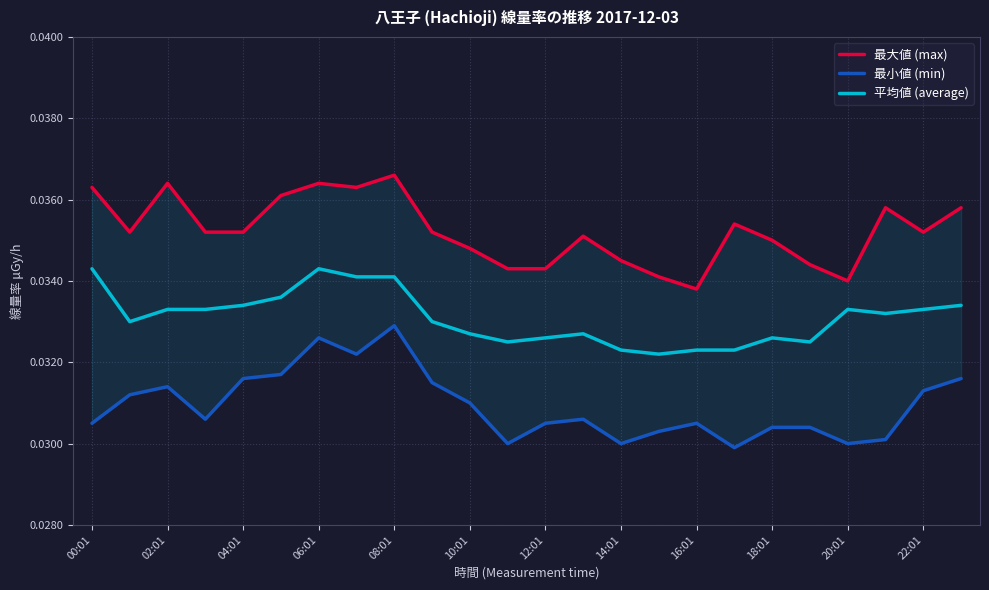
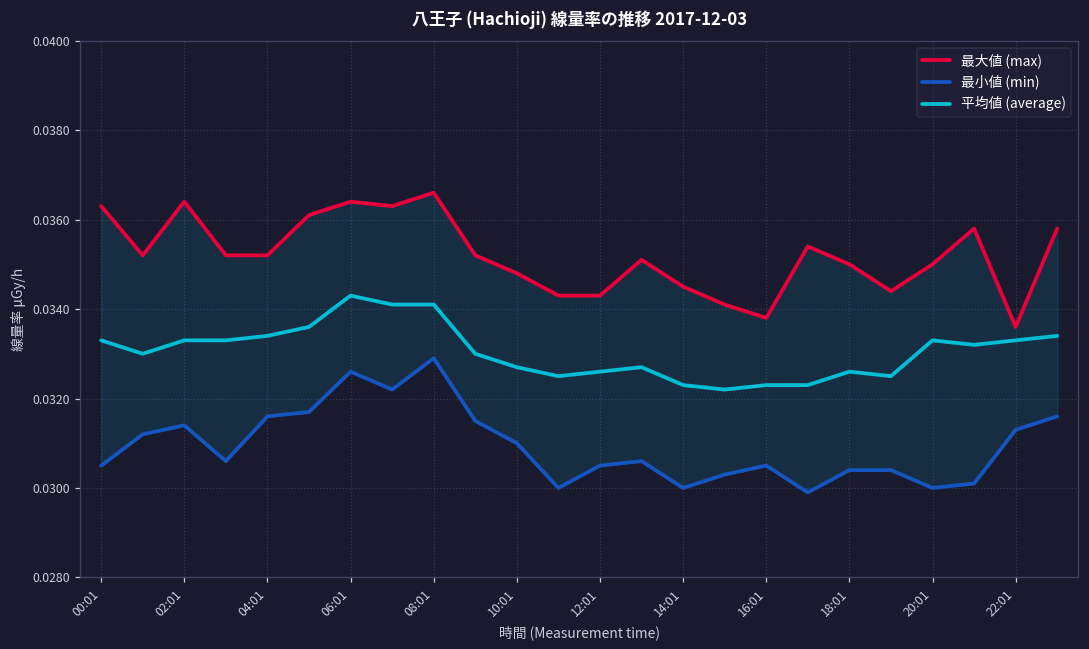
平均値 (average), 00:01: 0.0343 -> 0.0333
最大値 (max), 20:01: 0.034 -> 0.035
最大値 (max), 22:01: 0.0352 -> 0.0336
